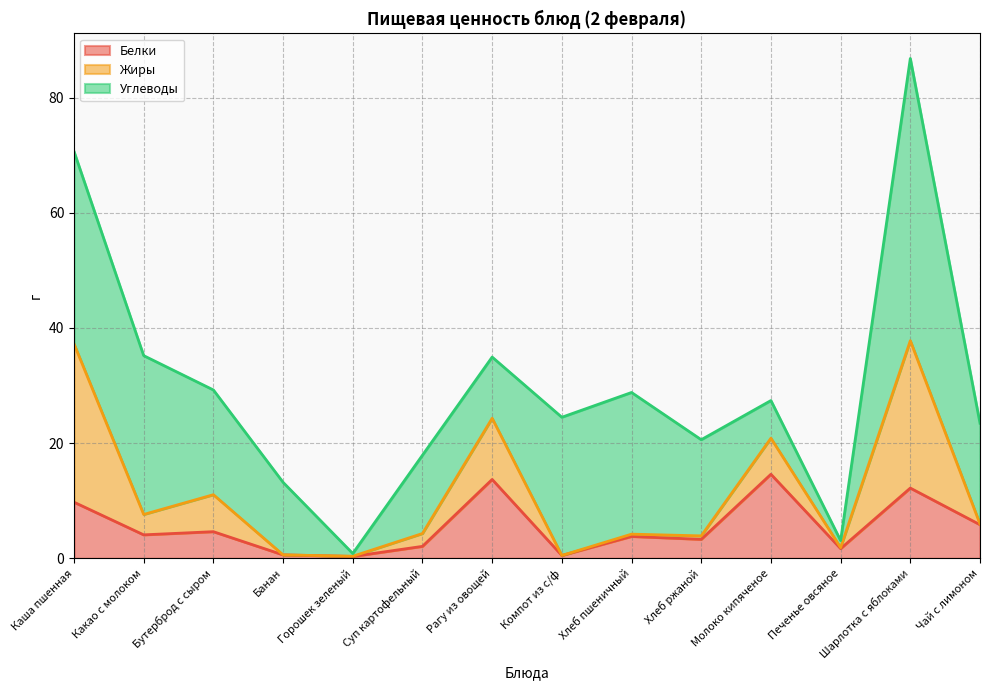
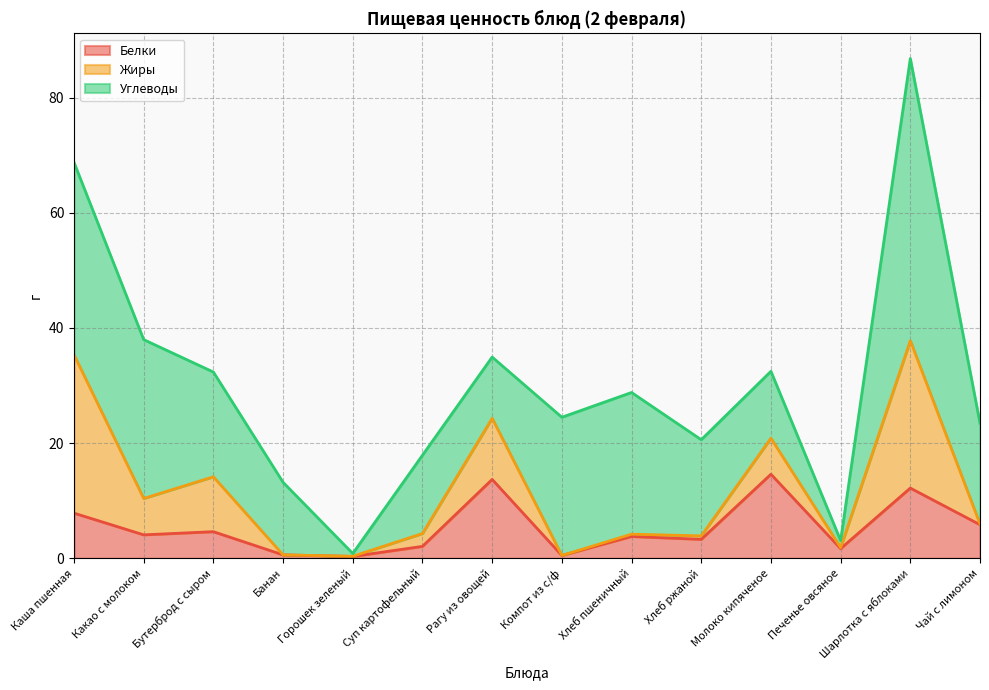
Белки, Каша пшенная: 10 -> 8
Жиры, Какао с молоком: 4 -> 6
Жиры, Бутерброд с сыром: 6 -> 10
Углеводы, Молоко кипяченое: 7 -> 12
